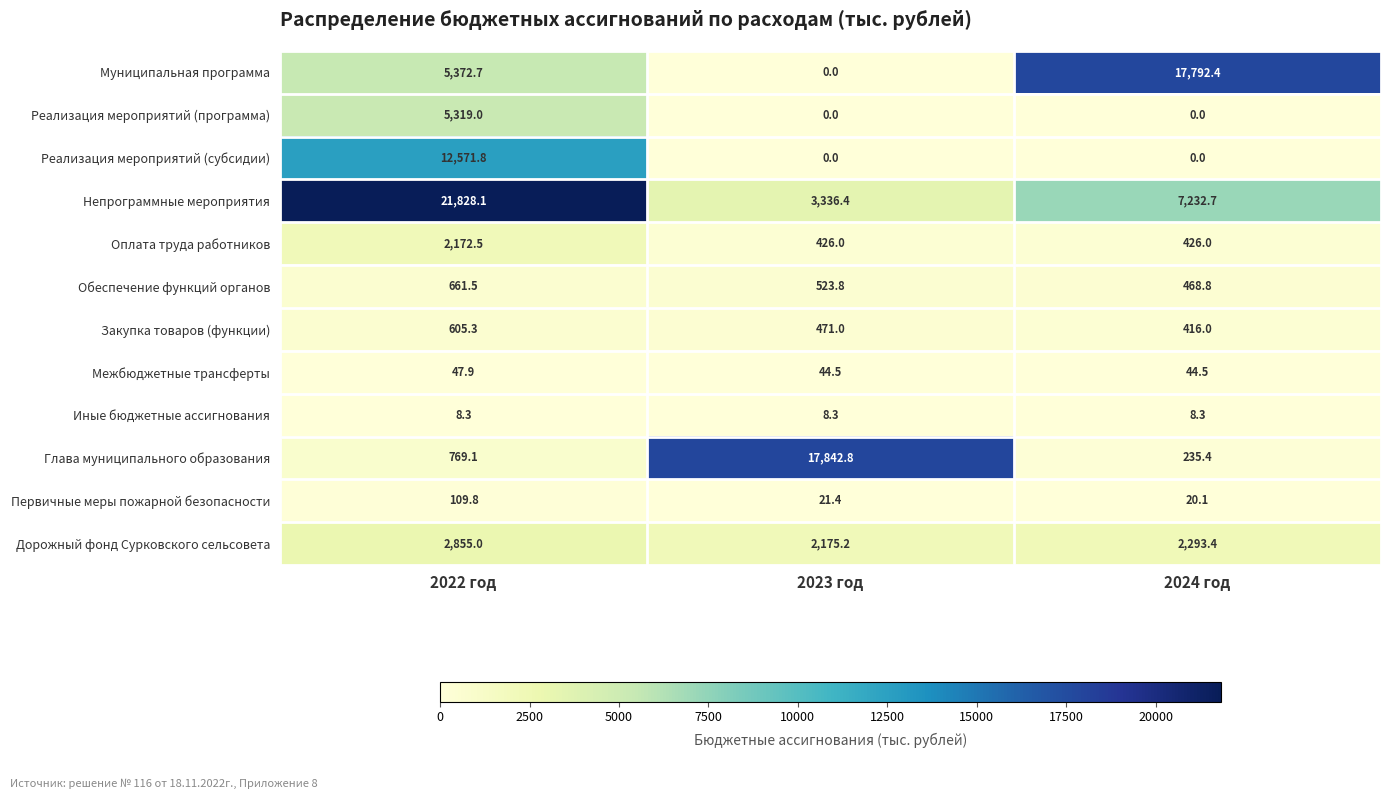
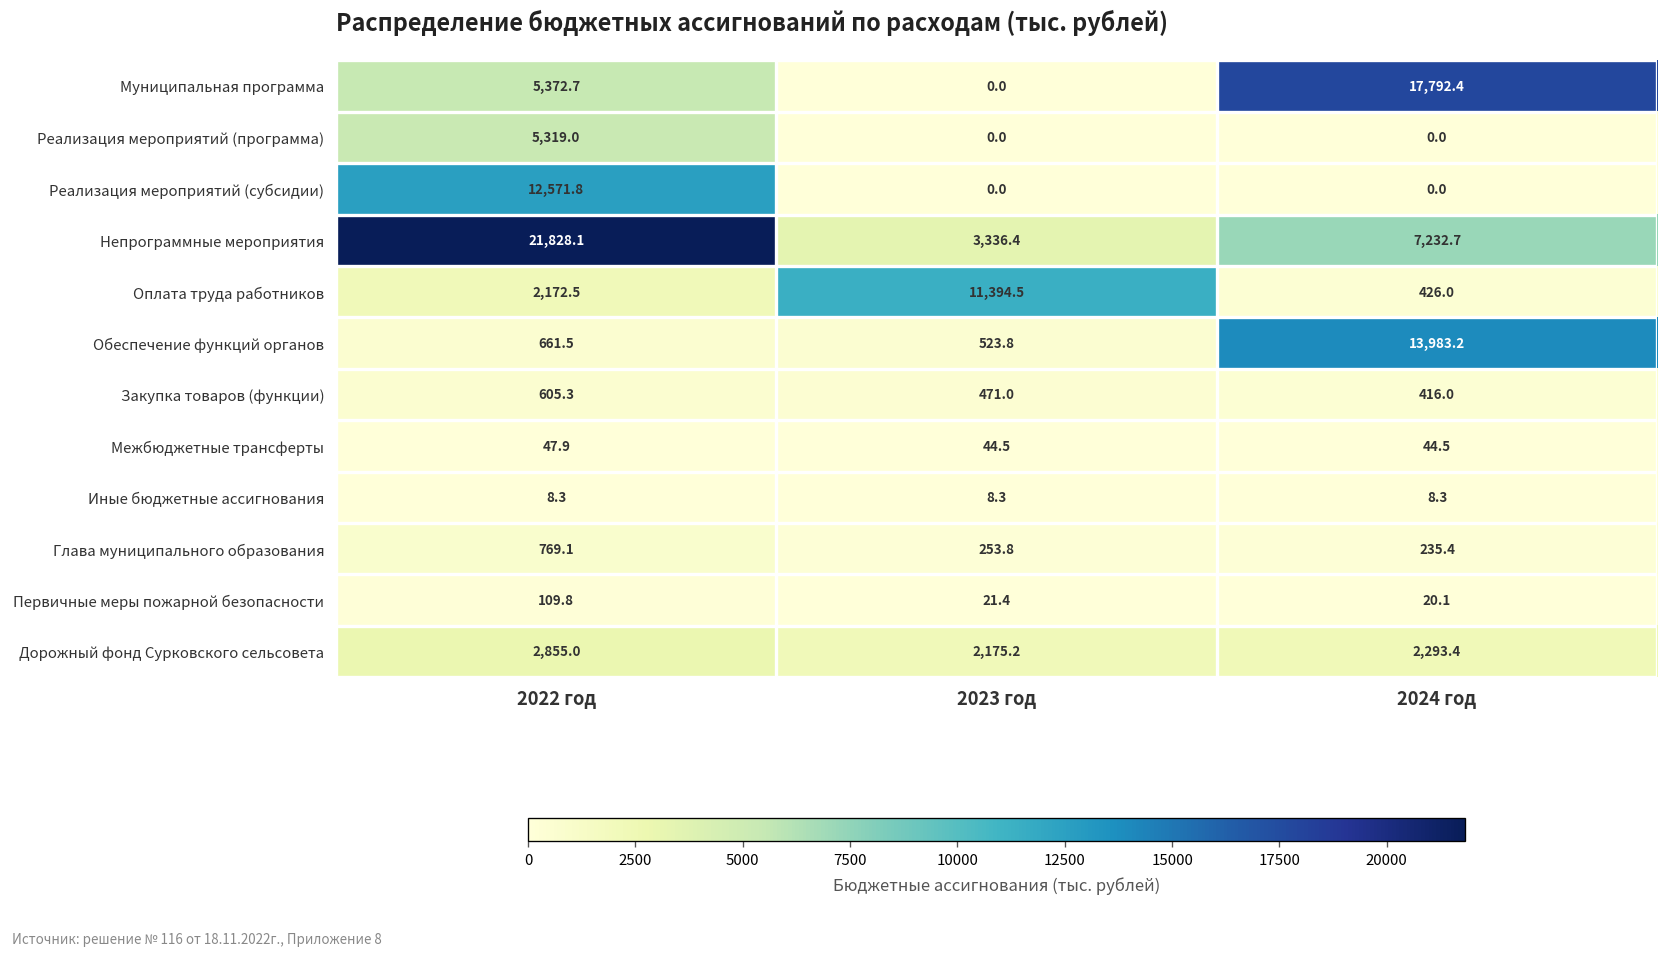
Оплата труда работников, 2023 год: 426.0 -> 11,394.5
Обеспечение функций органов, 2024 год: 468.8 -> 13,983.2
Глава муниципального образования, 2023 год: 17,842.8 -> 253.8
